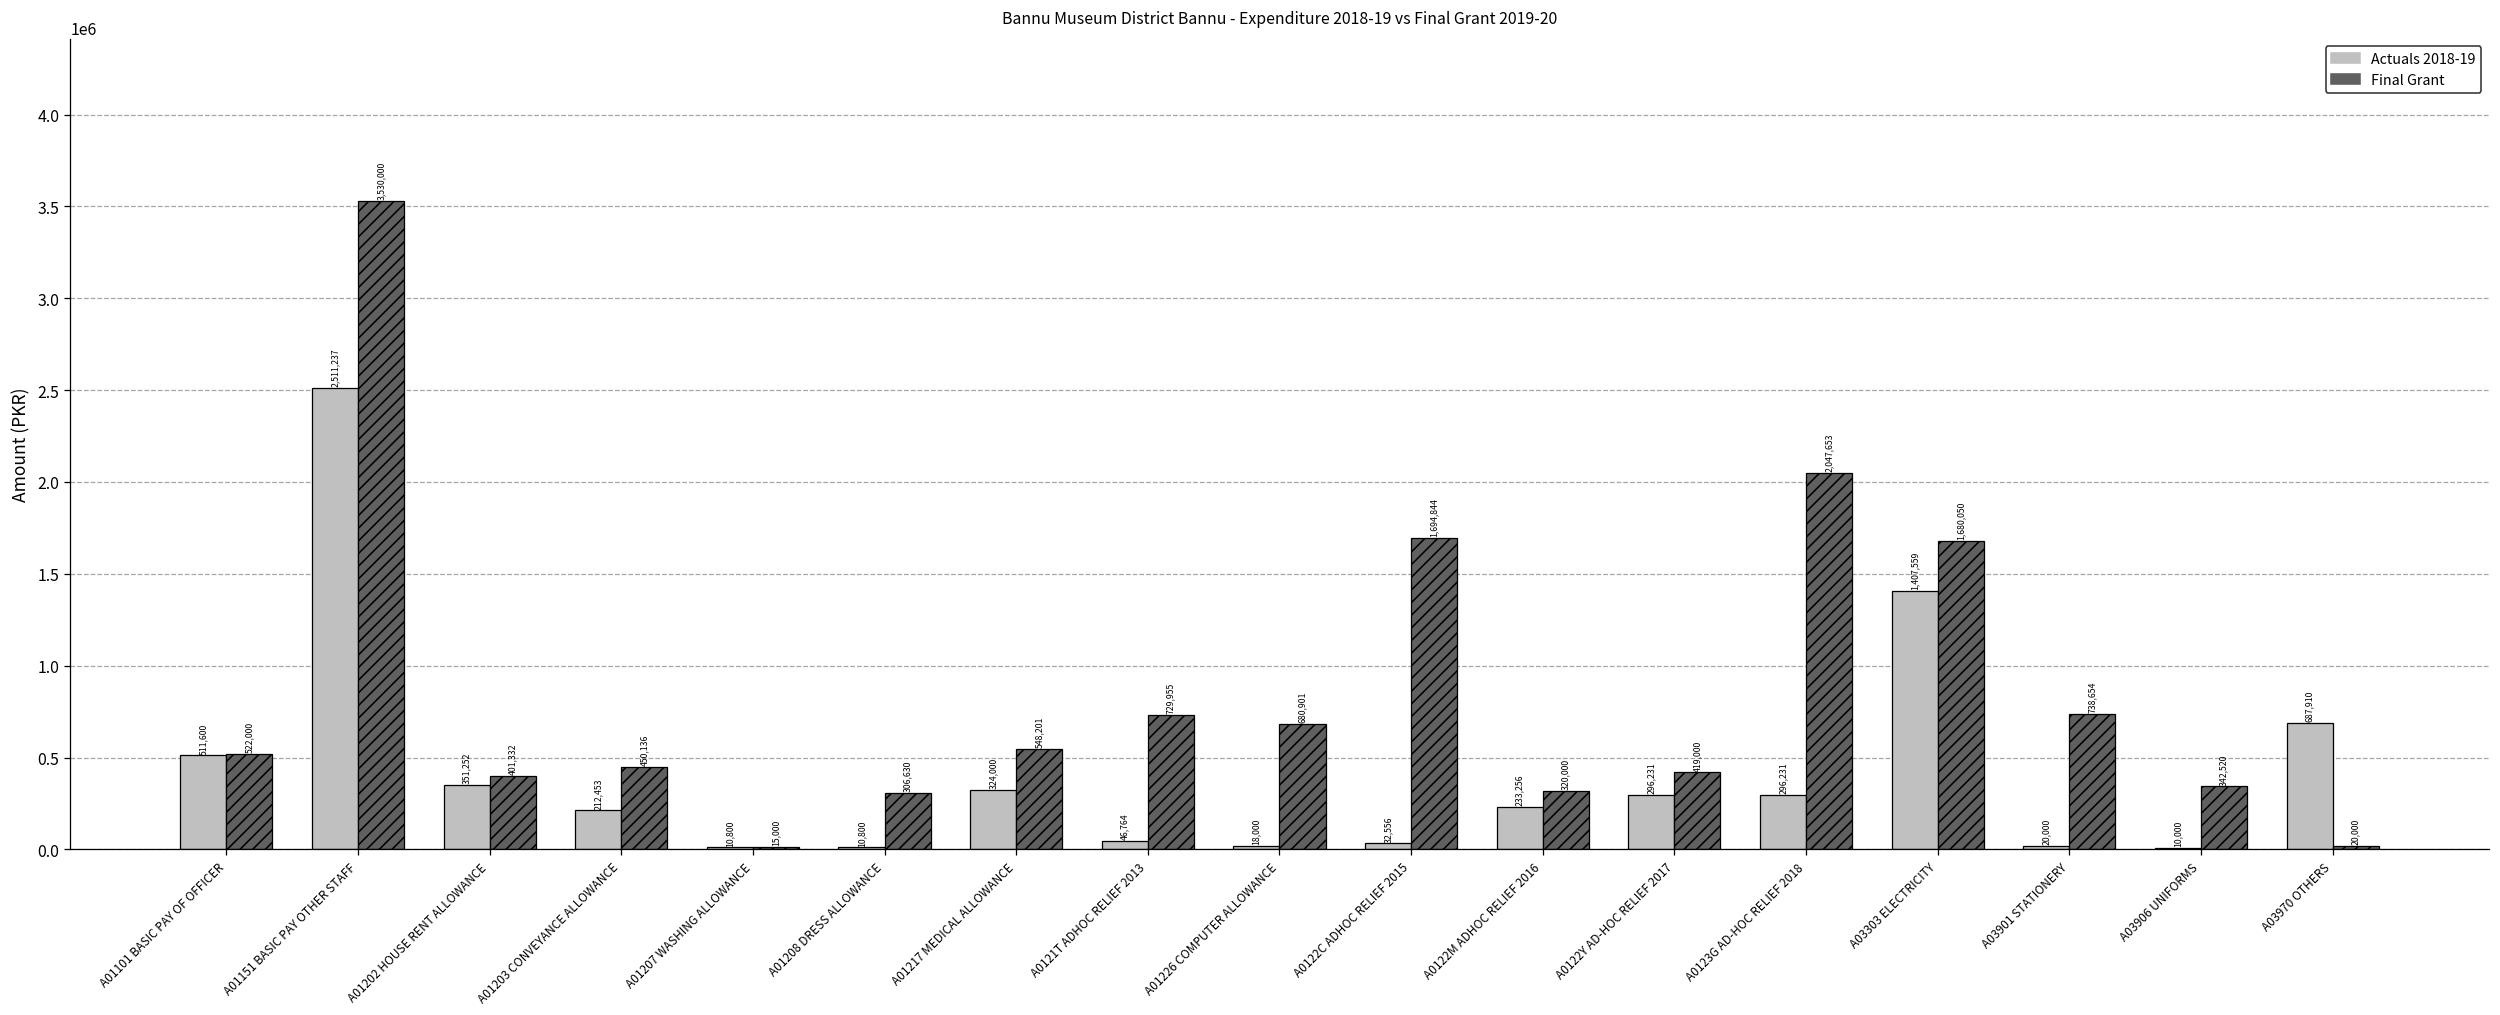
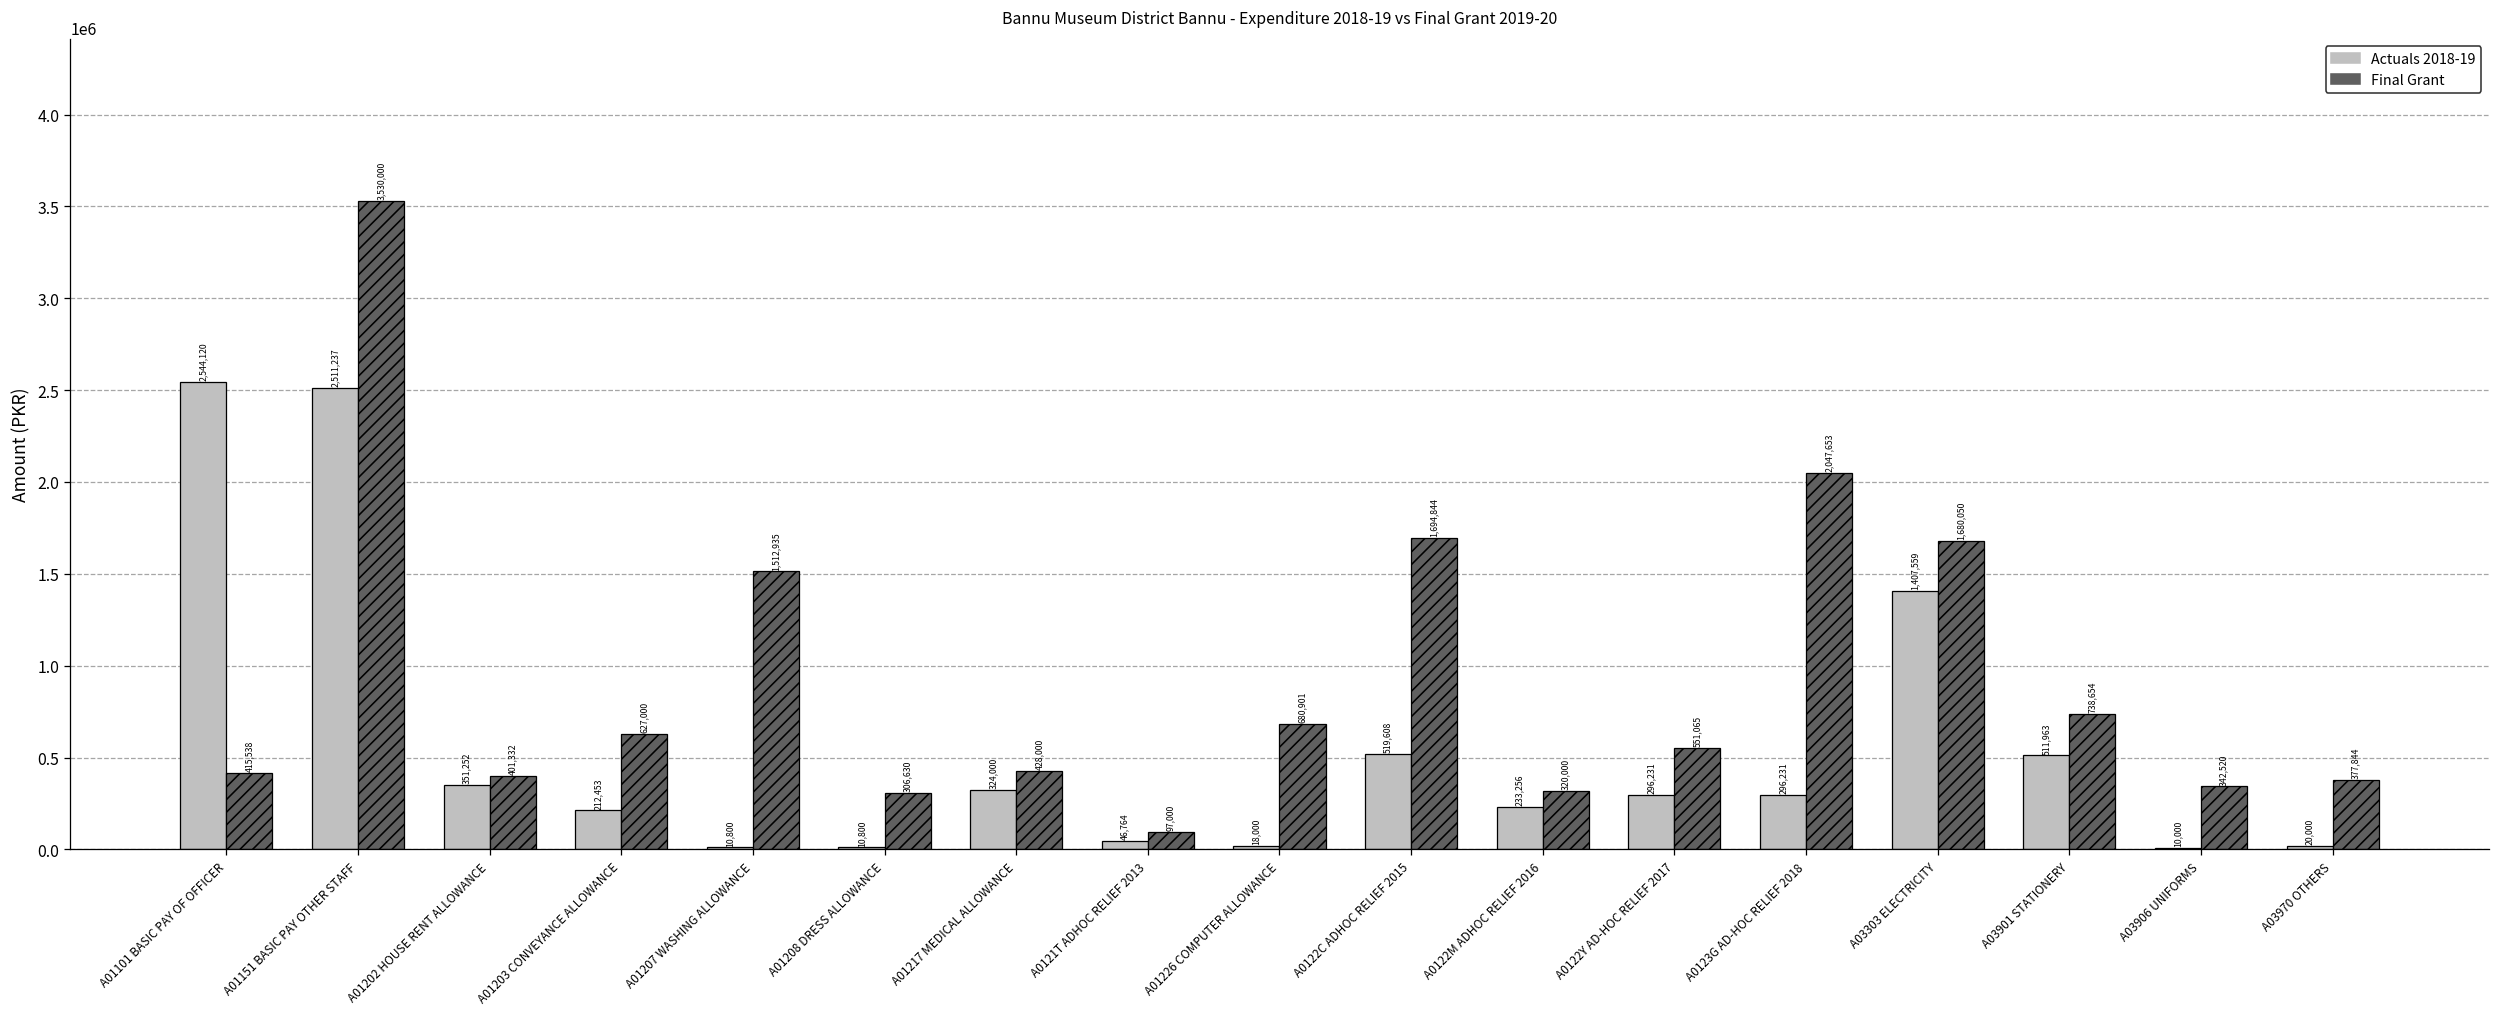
Actuals 2018-19, A01101 BASIC PAY OF OFFICER: 511,600 -> 2,544,120
Final Grant, A01101 BASIC PAY OF OFFICER: 522,000 -> 415,538
Final Grant, A01203 CONVEYANCE ALLOWANCE: 450,136 -> 627,000
Final Grant, A01207 WASHING ALLOWANCE: 15,000 -> 1,512,935
Final Grant, A01217 MEDICAL ALLOWANCE: 548,201 -> 428,000
Final Grant, A0121T ADHOC RELIEF 2013: 729,955 -> 97,000
Actuals 2018-19, A0122C ADHOC RELIEF 2015: 32,556 -> 519,608
Final Grant, A0122Y AD-HOC RELIEF 2017: 419,000 -> 551,065
Actuals 2018-19, A03901 STATIONERY: 20,000 -> 511,963
Actuals 2018-19, A03970 OTHERS: 687,910 -> 20,000
Final Grant, A03970 OTHERS: 20,000 -> 377,844
